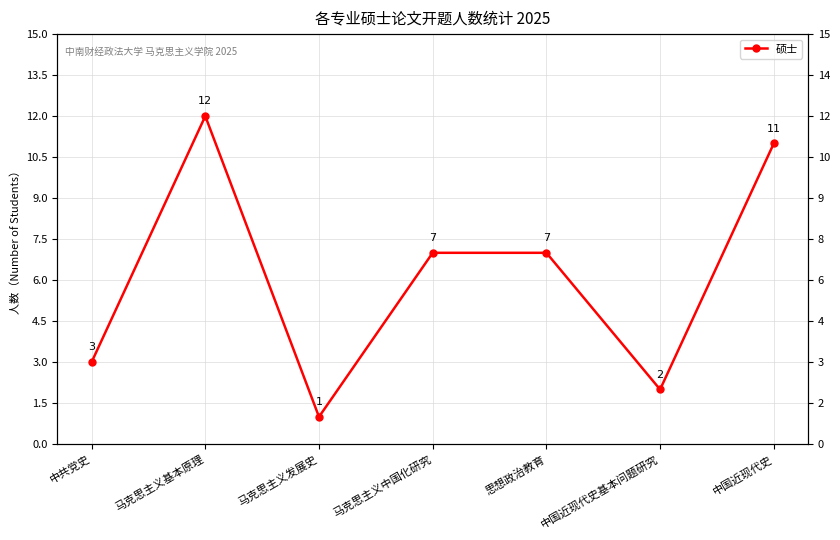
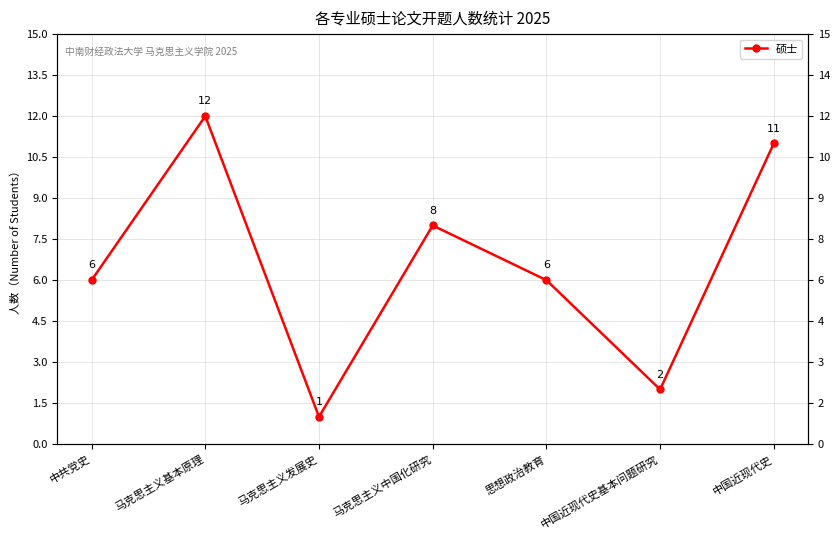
中共党史: 3 -> 6
马克思主义中国化研究: 7 -> 8
思想政治教育: 7 -> 6
